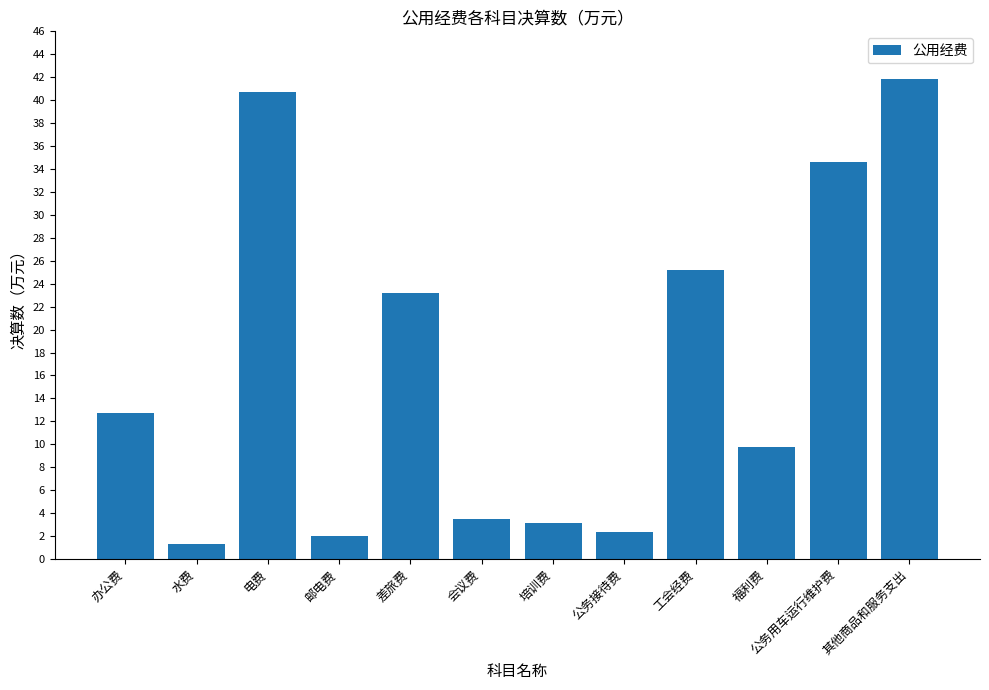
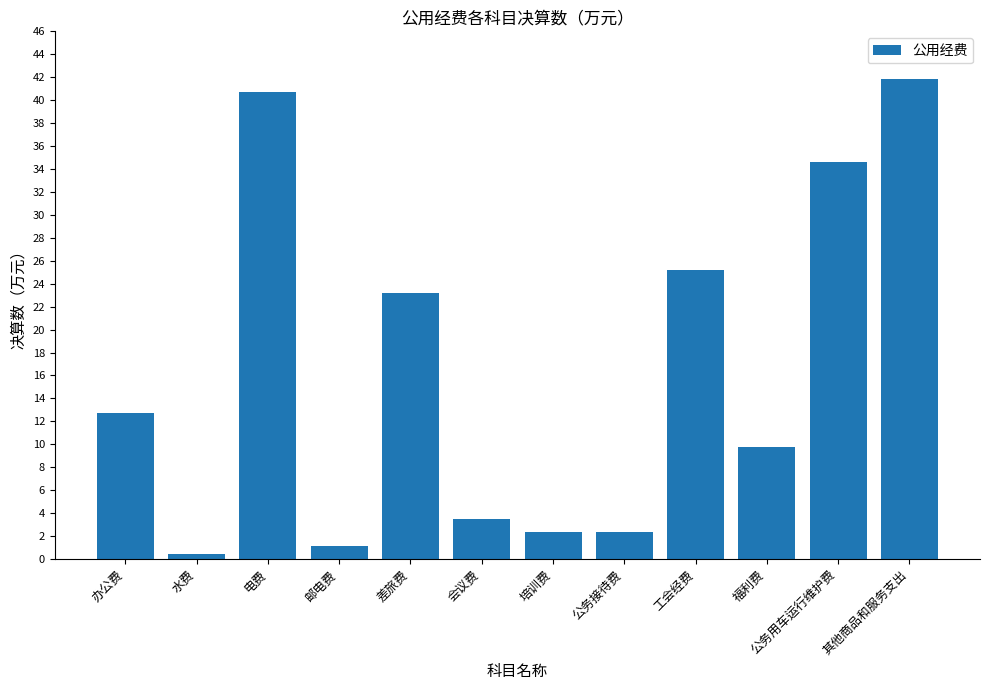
水费: 1.3 -> 0.4
邮电费: 2.0 -> 1.1
培训费: 3.1 -> 2.4
